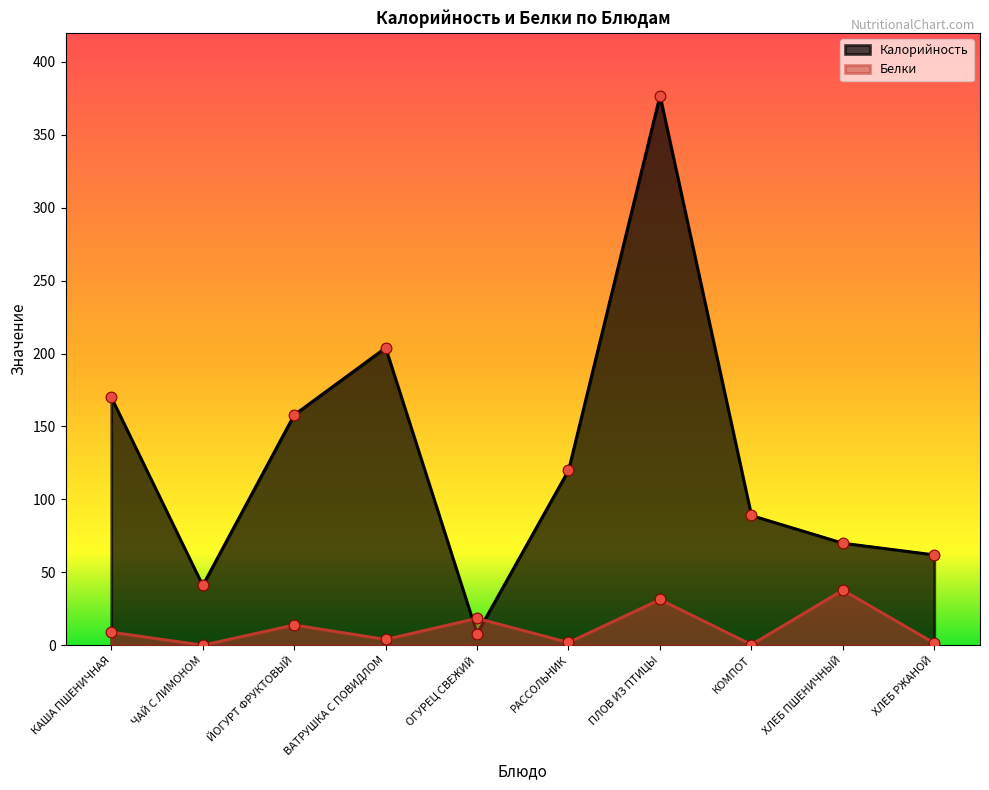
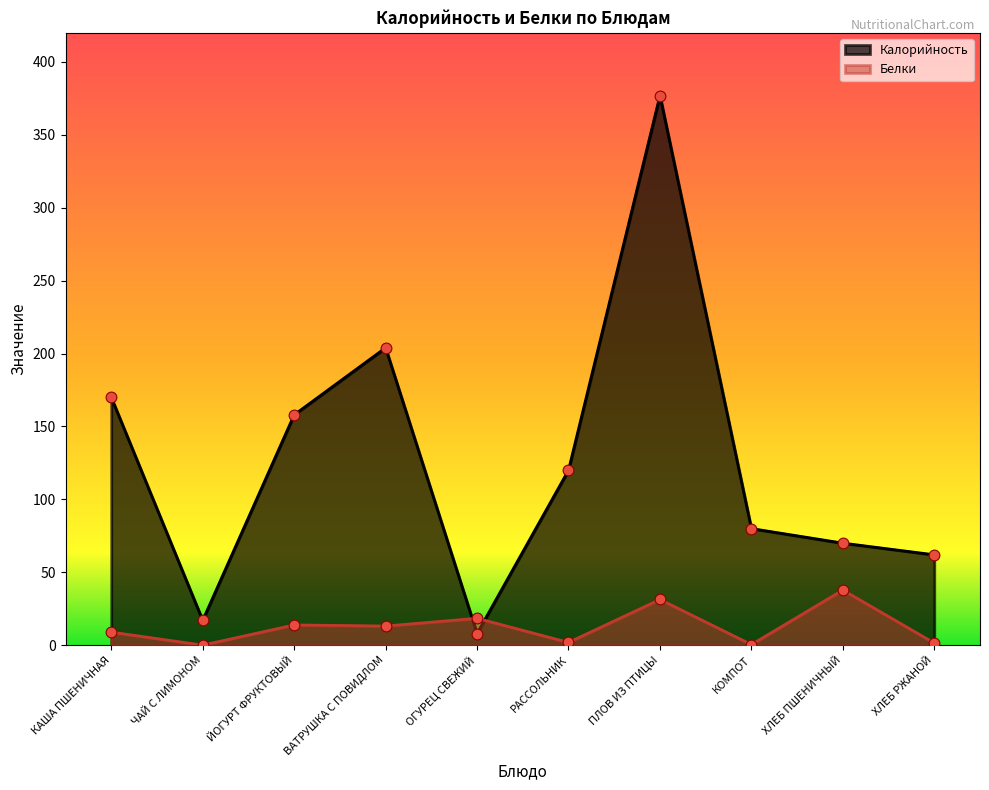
Калорийность, ЧАЙ С ЛИМОНОМ: 41 -> 17
Белки, ВАТРУШКА С ПОВИДЛОМ: 4 -> 13
Калорийность, КОМПОТ: 89 -> 80
